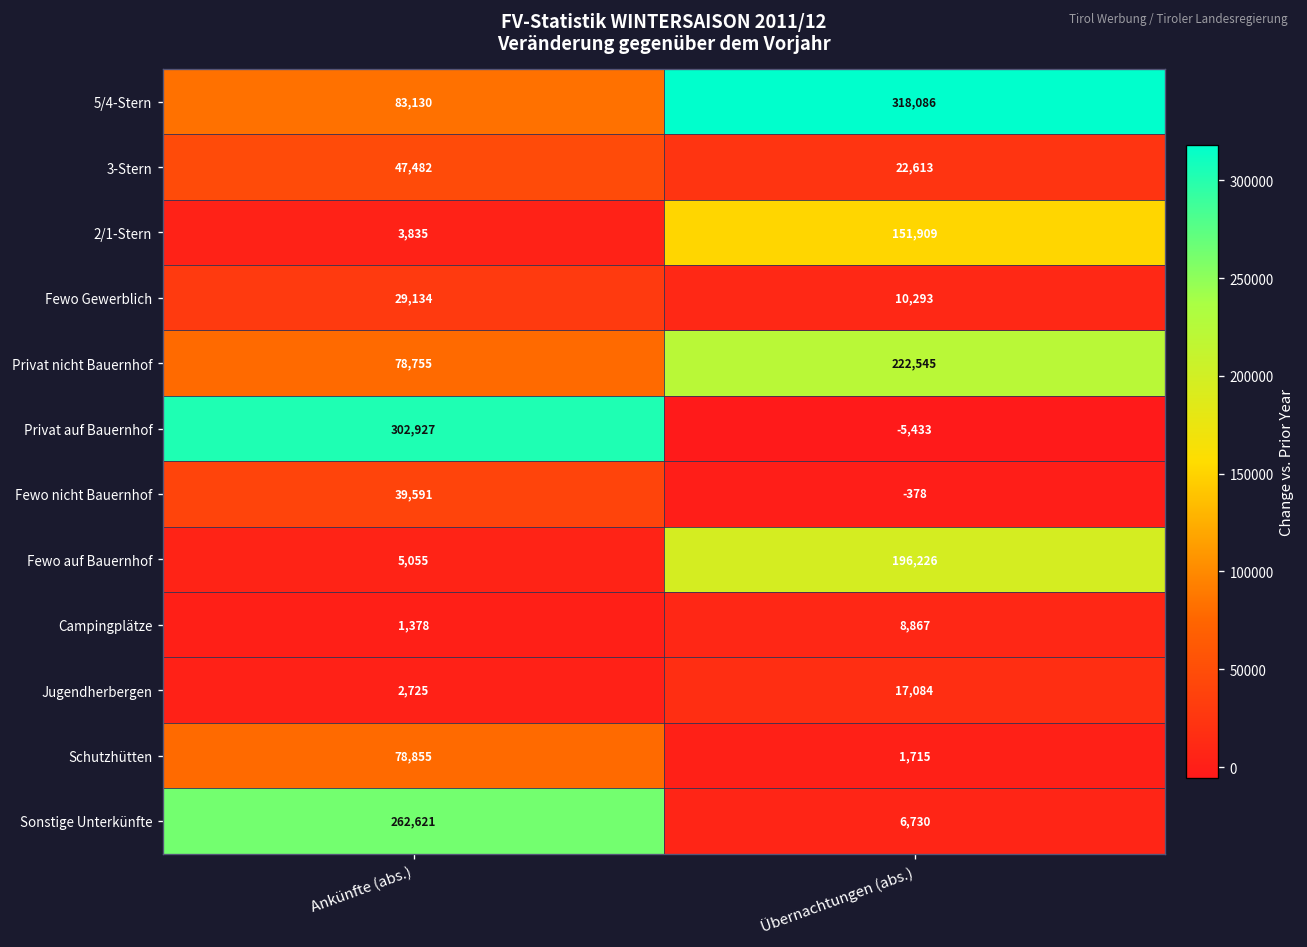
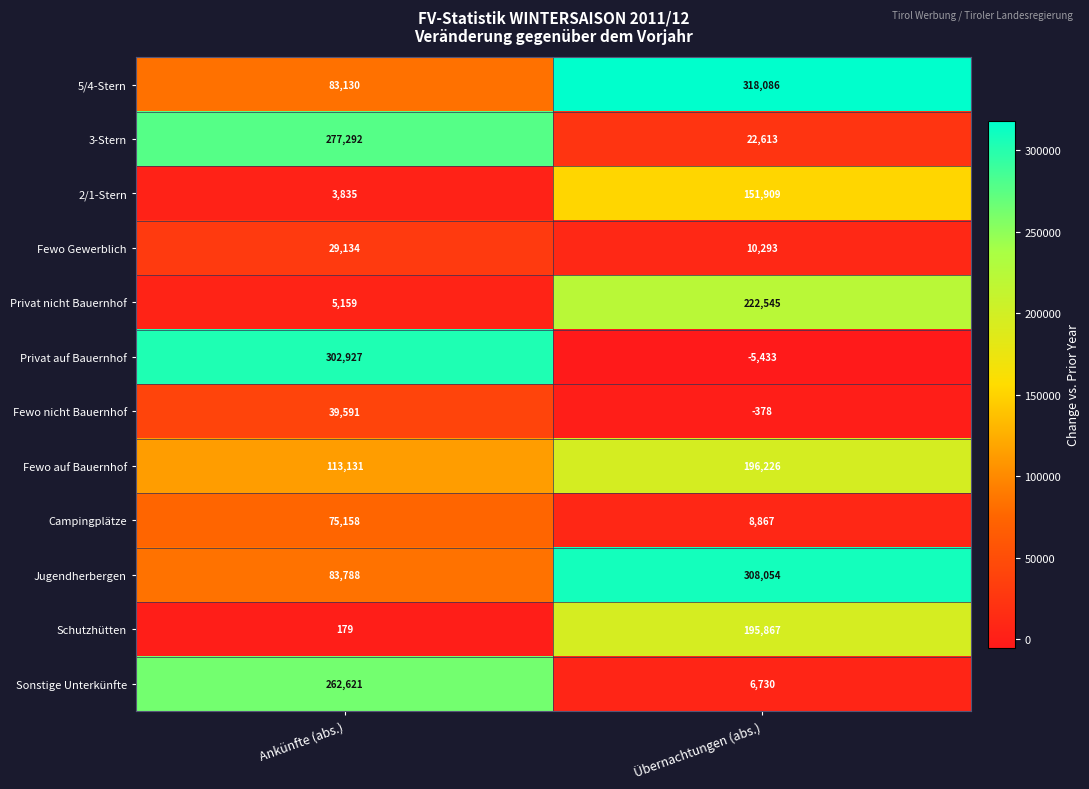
3-Stern, Ankünfte (abs.): 47,482 -> 277,292
Privat nicht Bauernhof, Ankünfte (abs.): 78,755 -> 5,159
Fewo auf Bauernhof, Ankünfte (abs.): 5,055 -> 113,131
Campingplätze, Ankünfte (abs.): 1,378 -> 75,158
Jugendherbergen, Ankünfte (abs.): 2,725 -> 83,788
Jugendherbergen, Übernachtungen (abs.): 17,084 -> 308,054
Schutzhütten, Ankünfte (abs.): 78,855 -> 179
Schutzhütten, Übernachtungen (abs.): 1,715 -> 195,867
